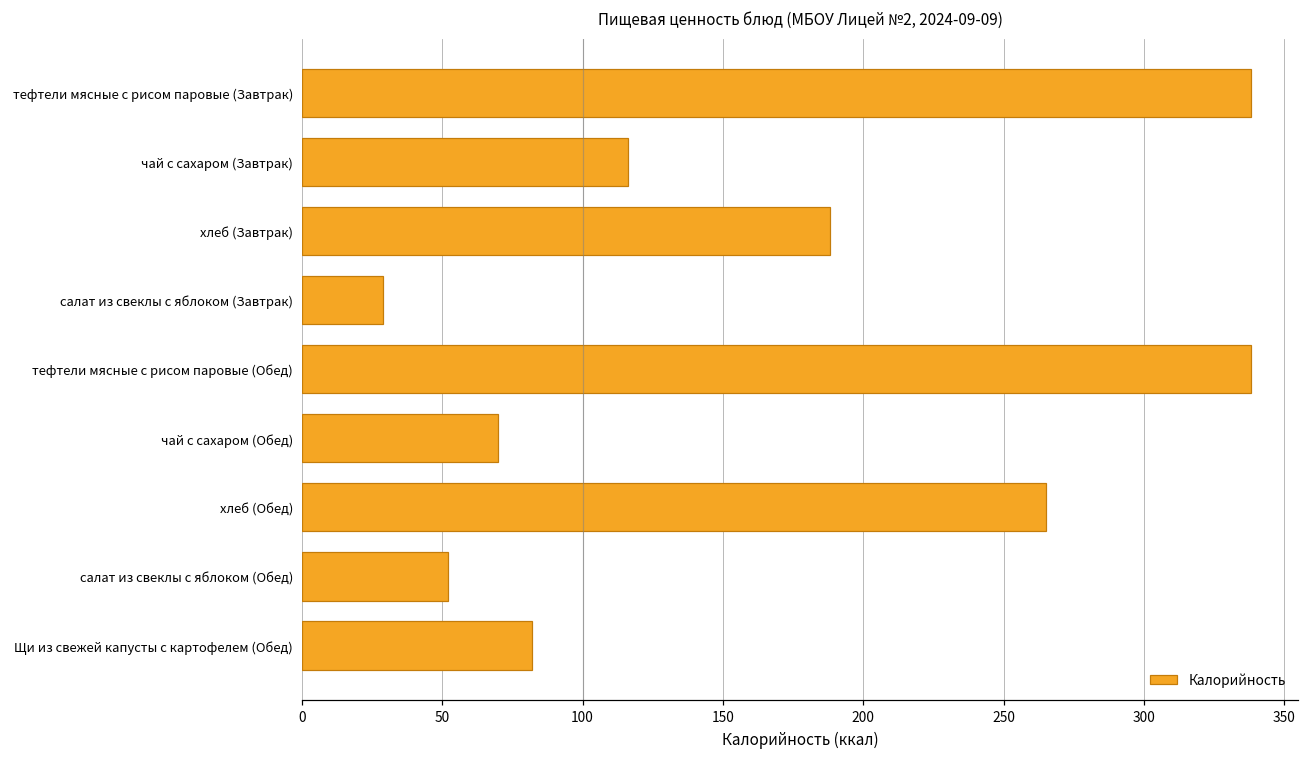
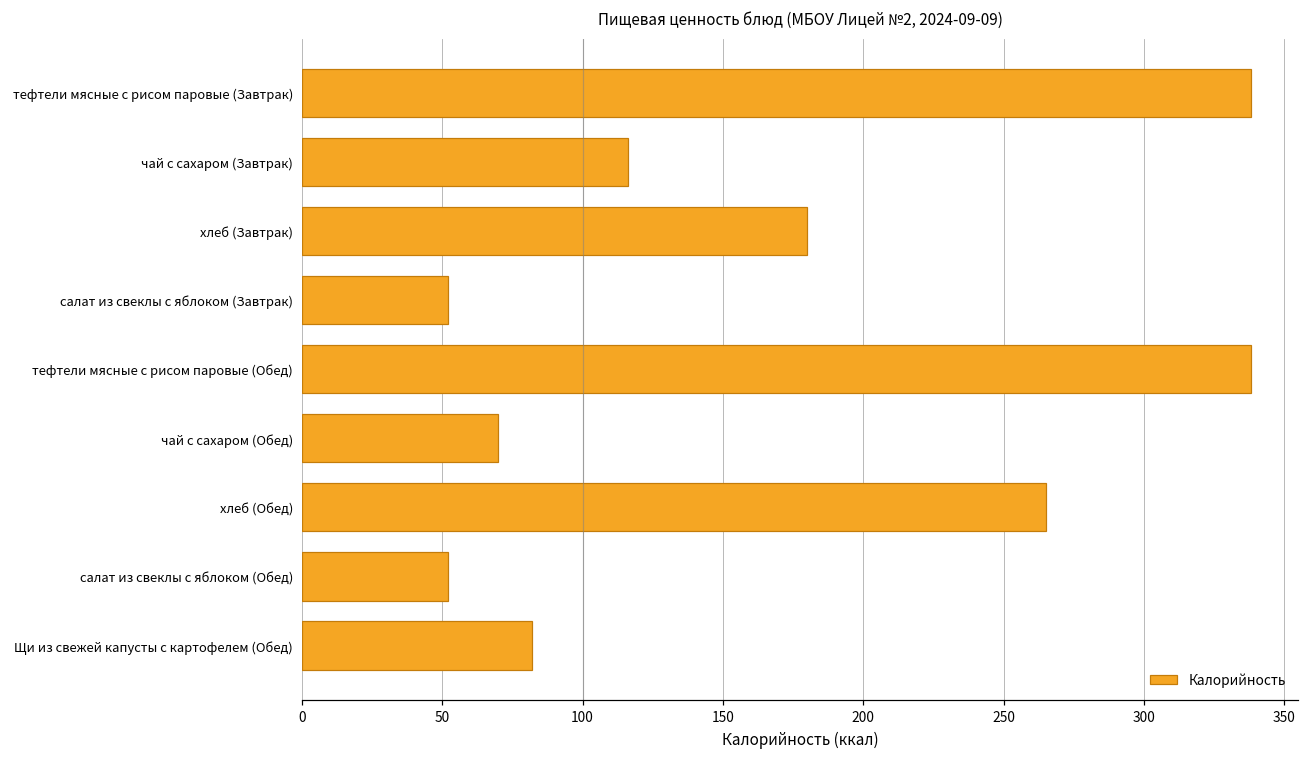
хлеб (Завтрак): 188 -> 180
салат из свеклы с яблоком (Завтрак): 29 -> 52
